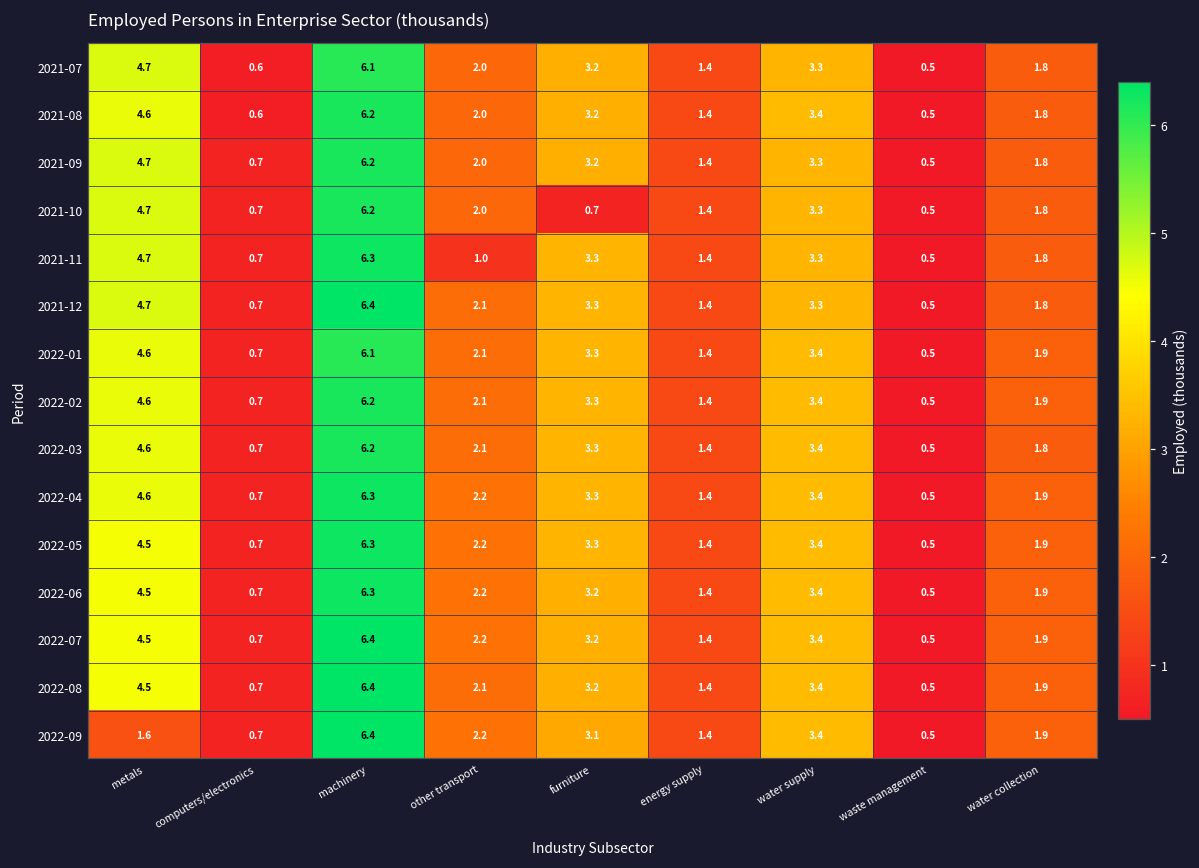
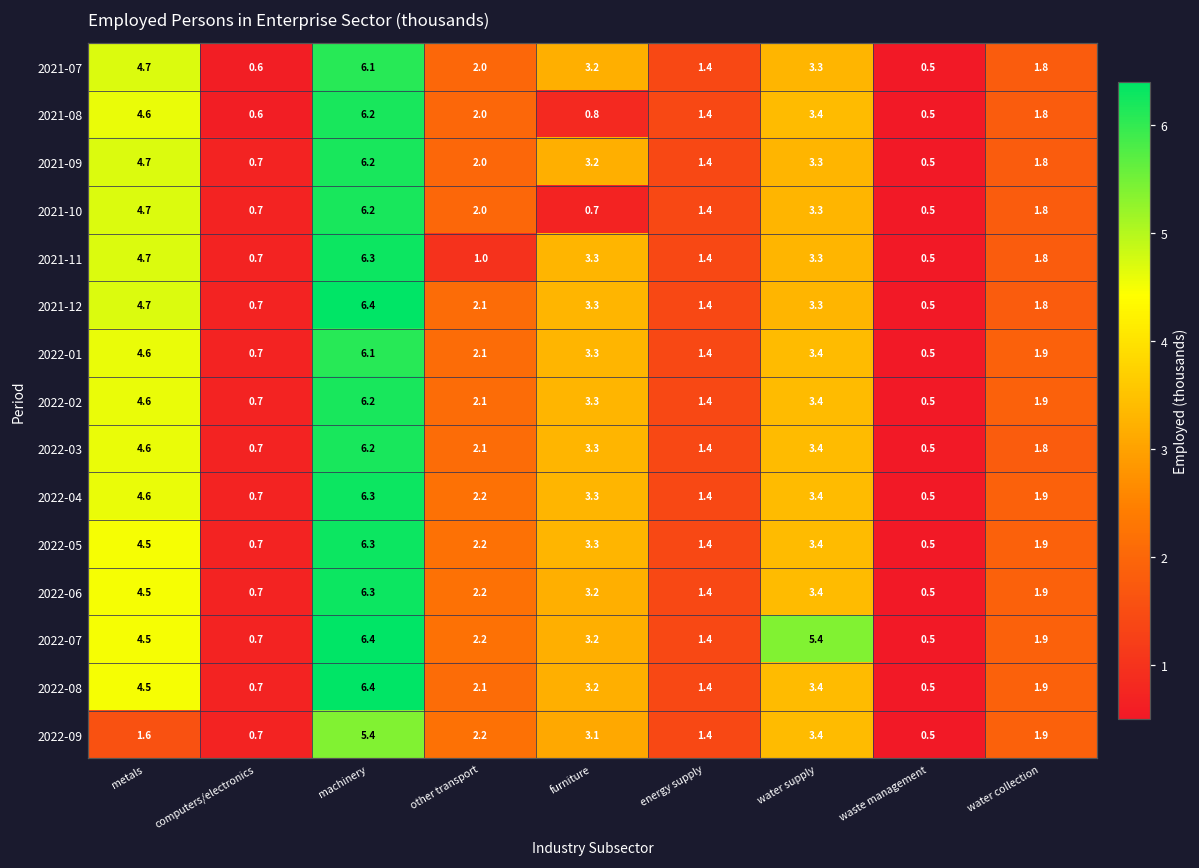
2021-08, furniture: 3.2 -> 0.8
2022-07, water supply: 3.4 -> 5.4
2022-09, machinery: 6.4 -> 5.4
